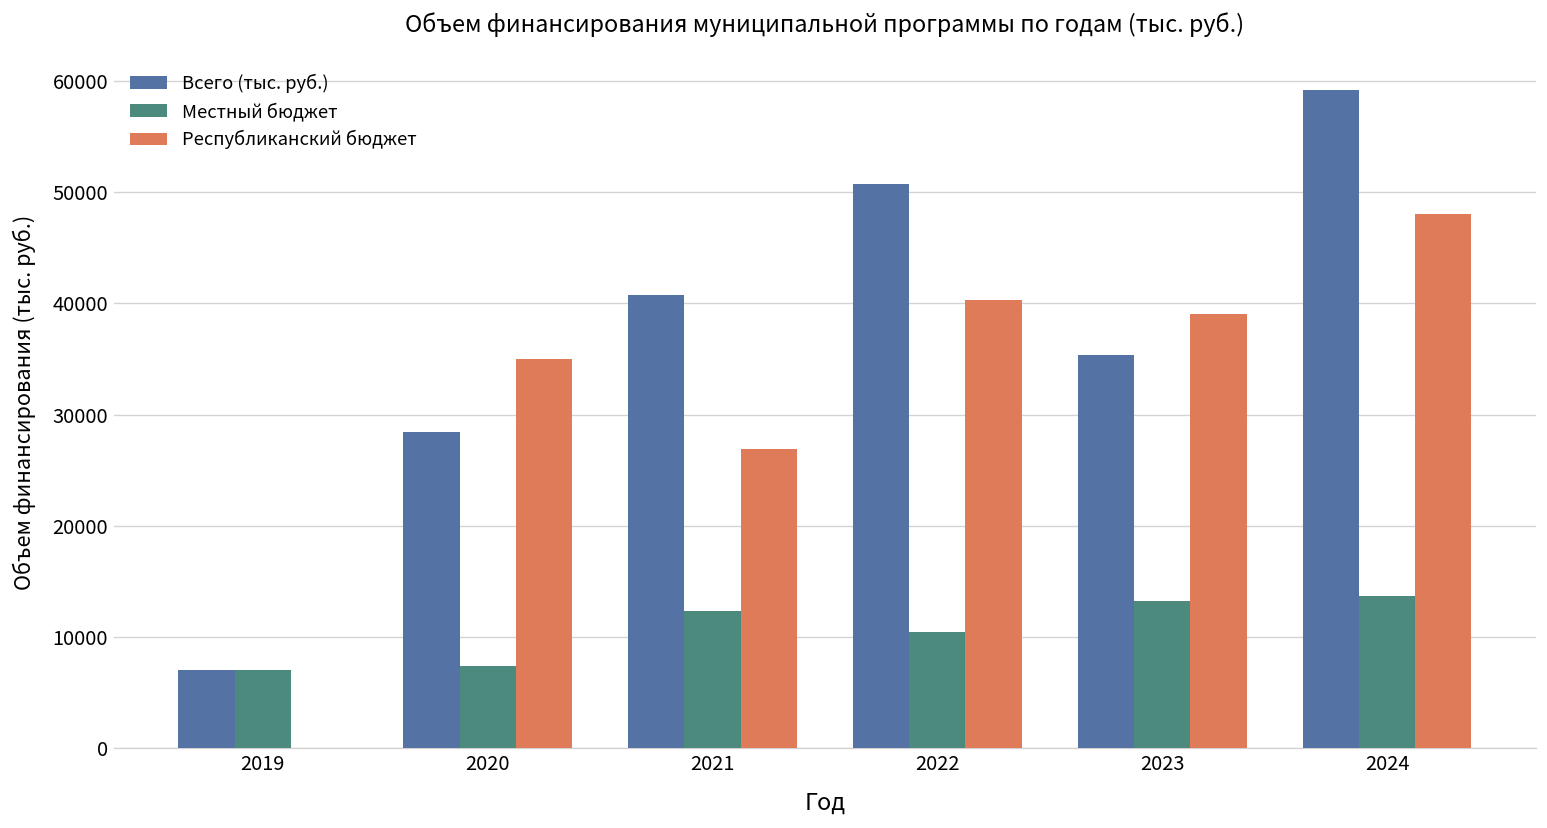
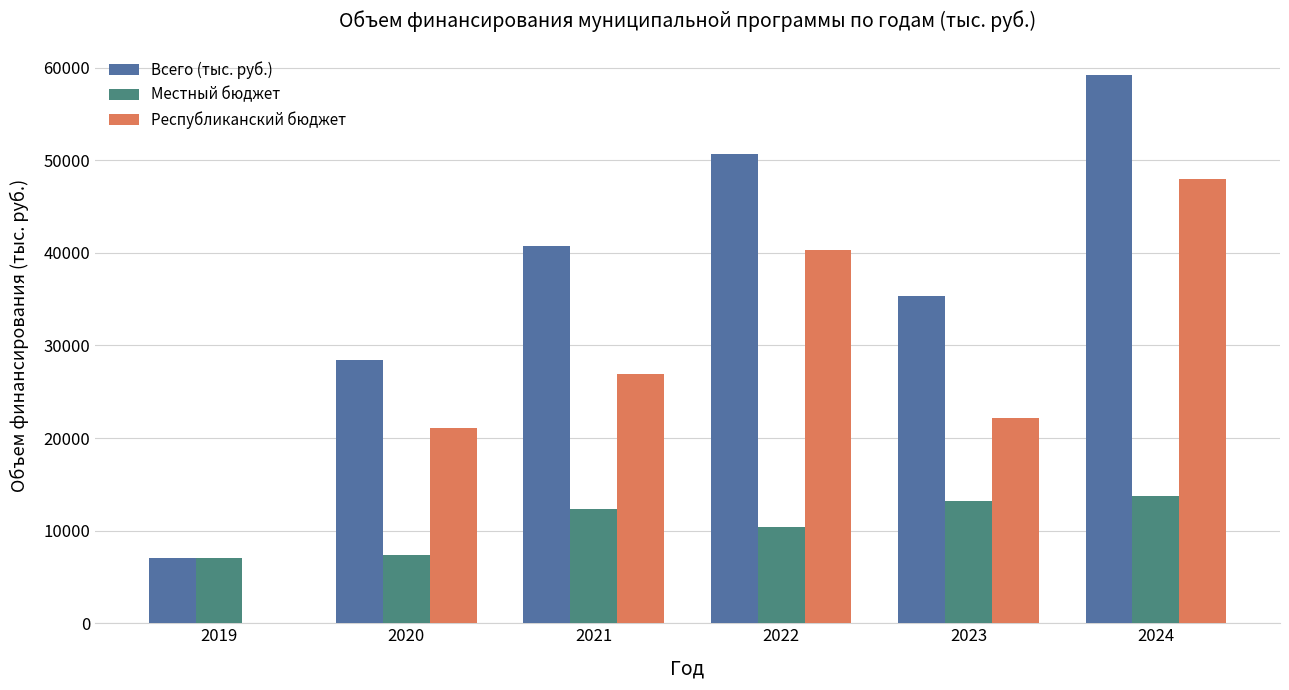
Республиканский бюджет, 2020: 35000 -> 21000
Республиканский бюджет, 2023: 39000 -> 22000
